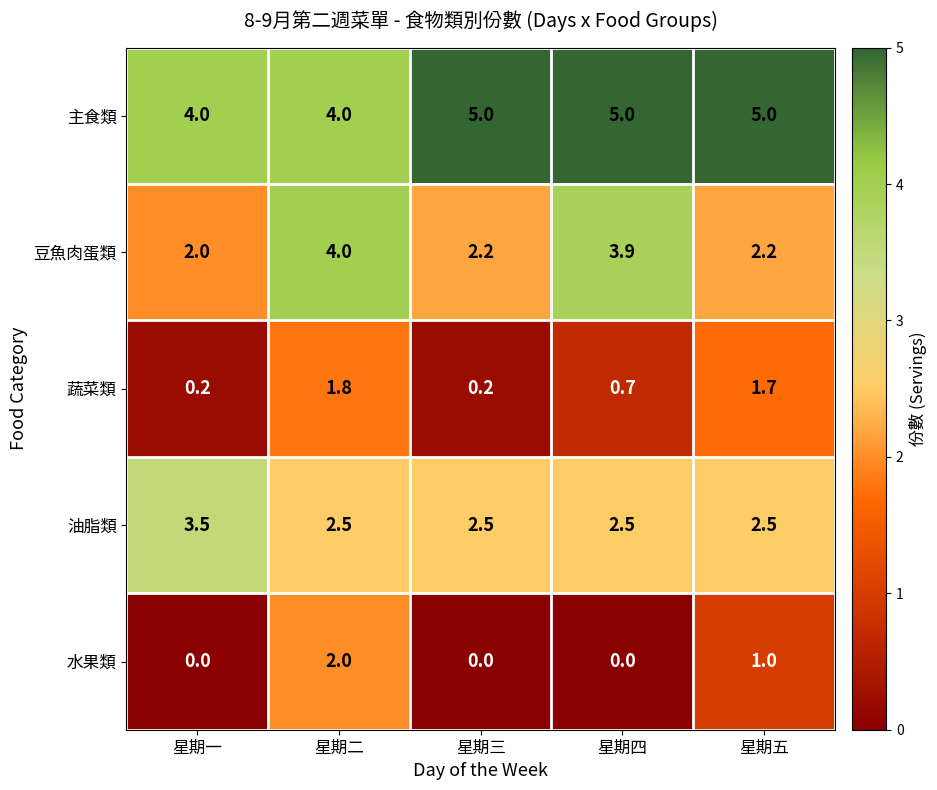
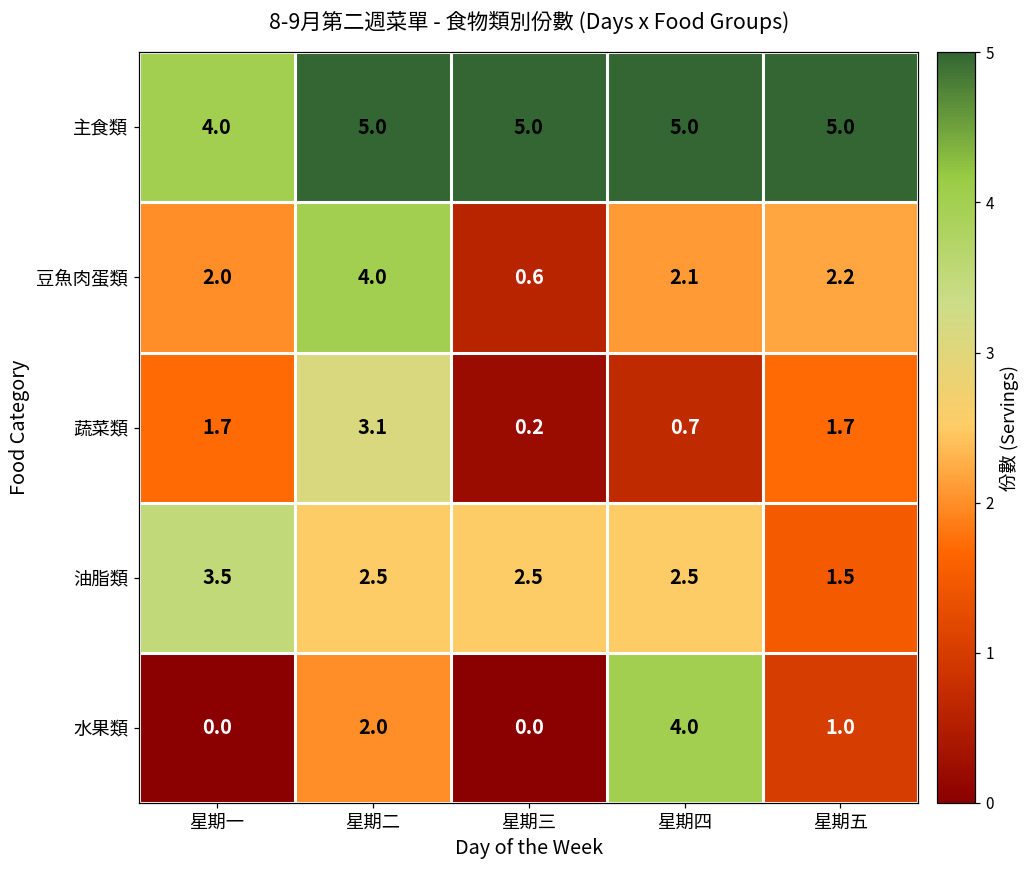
主食類, 星期二: 4.0 -> 5.0
豆魚肉蛋類, 星期三: 2.2 -> 0.6
豆魚肉蛋類, 星期四: 3.9 -> 2.1
蔬菜類, 星期一: 0.2 -> 1.7
蔬菜類, 星期二: 1.8 -> 3.1
油脂類, 星期五: 2.5 -> 1.5
水果類, 星期四: 0.0 -> 4.0
